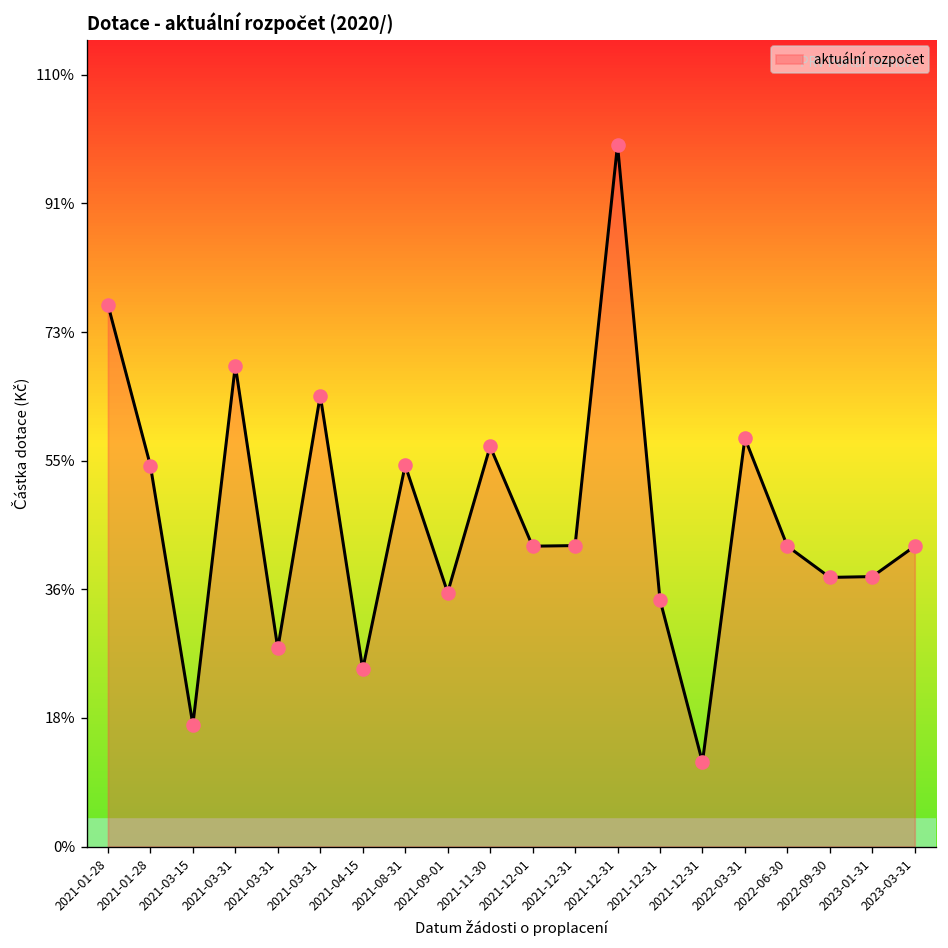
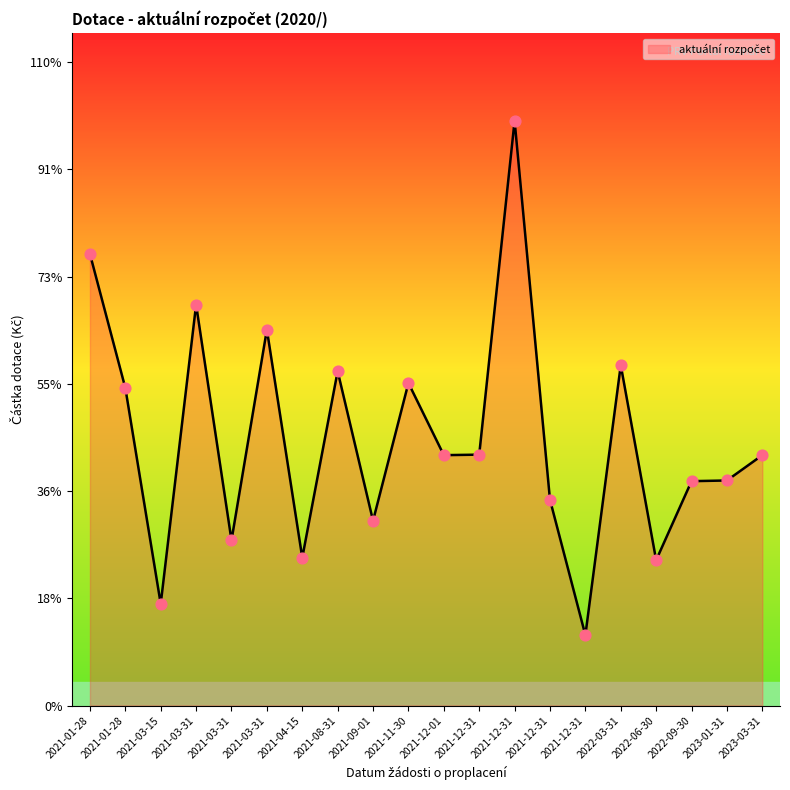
2021-08-31: 54% -> 57%
2021-09-01: 36% -> 32%
2021-11-30: 57% -> 55%
2022-06-30: 43% -> 25%
